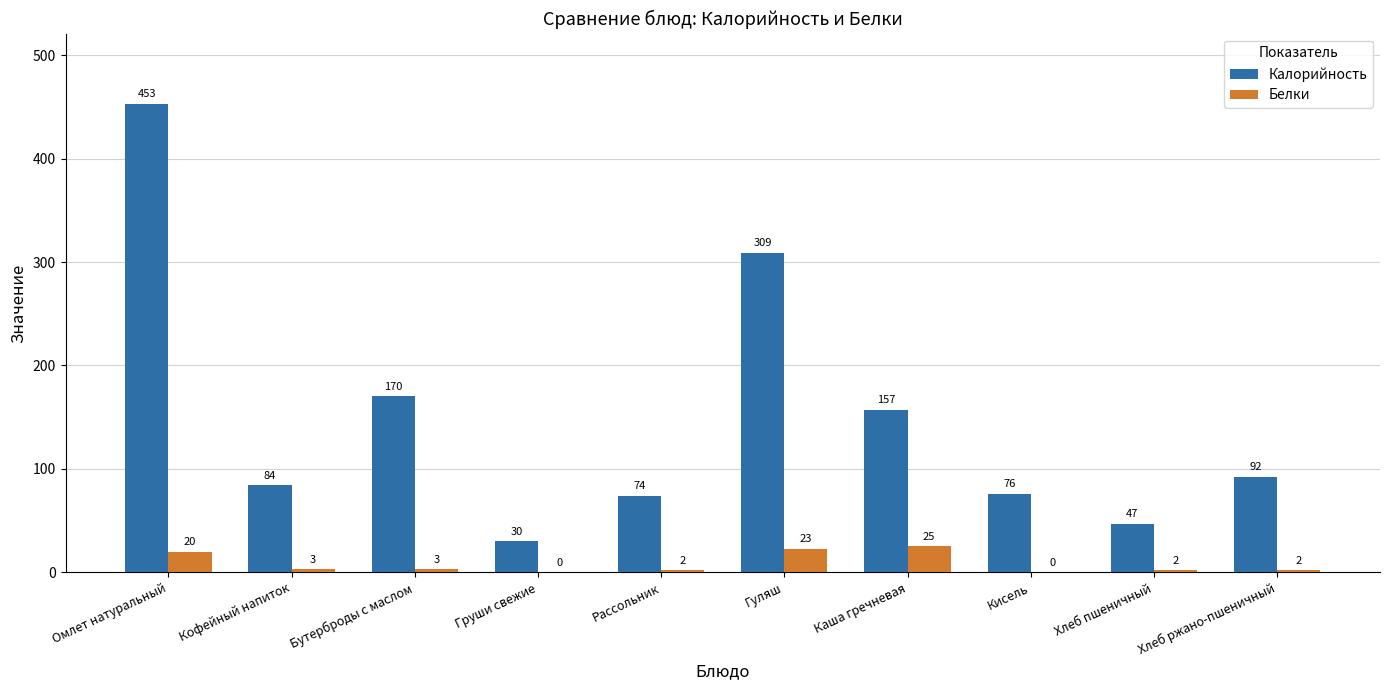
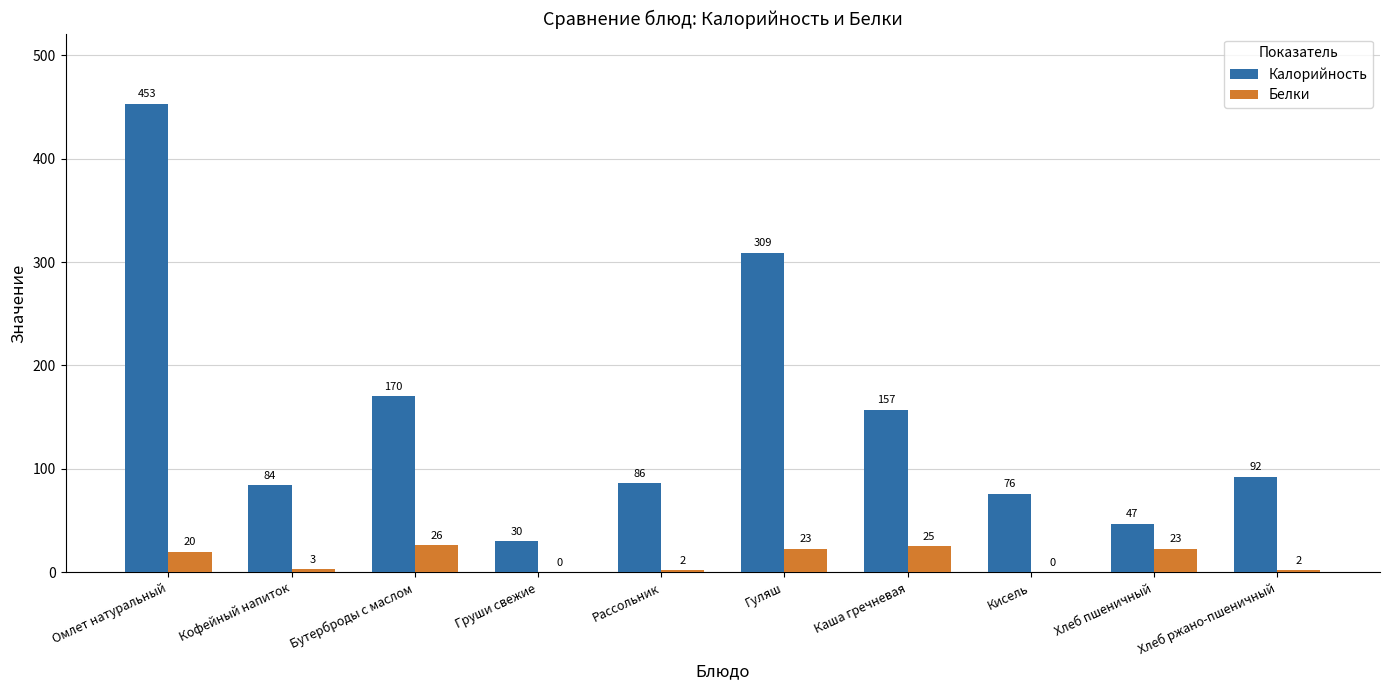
Белки, Бутерброды с маслом: 3 -> 26
Калорийность, Рассольник: 74 -> 86
Белки, Хлеб пшеничный: 2 -> 23
